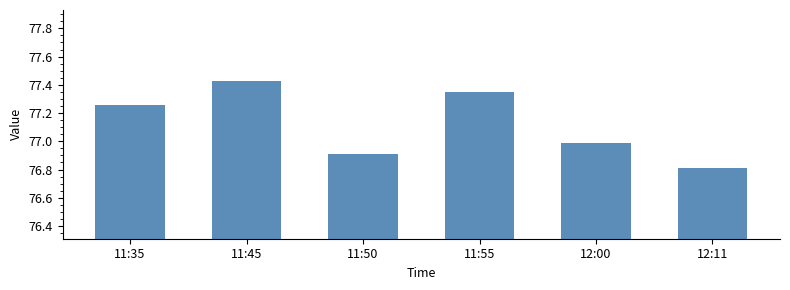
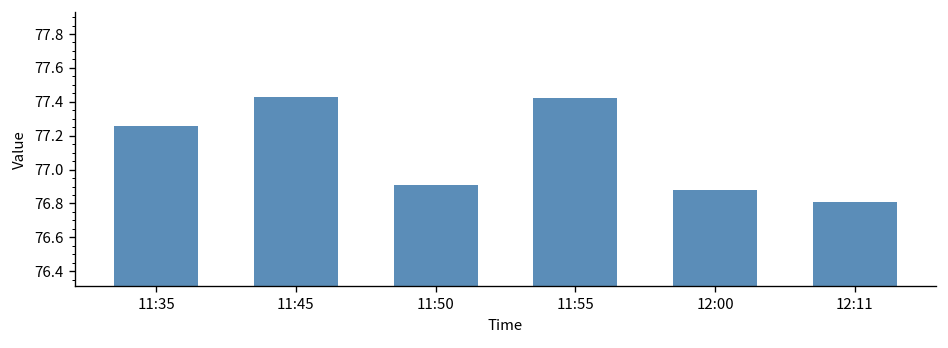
11:55: 77.35 -> 77.42
12:00: 76.99 -> 76.88
